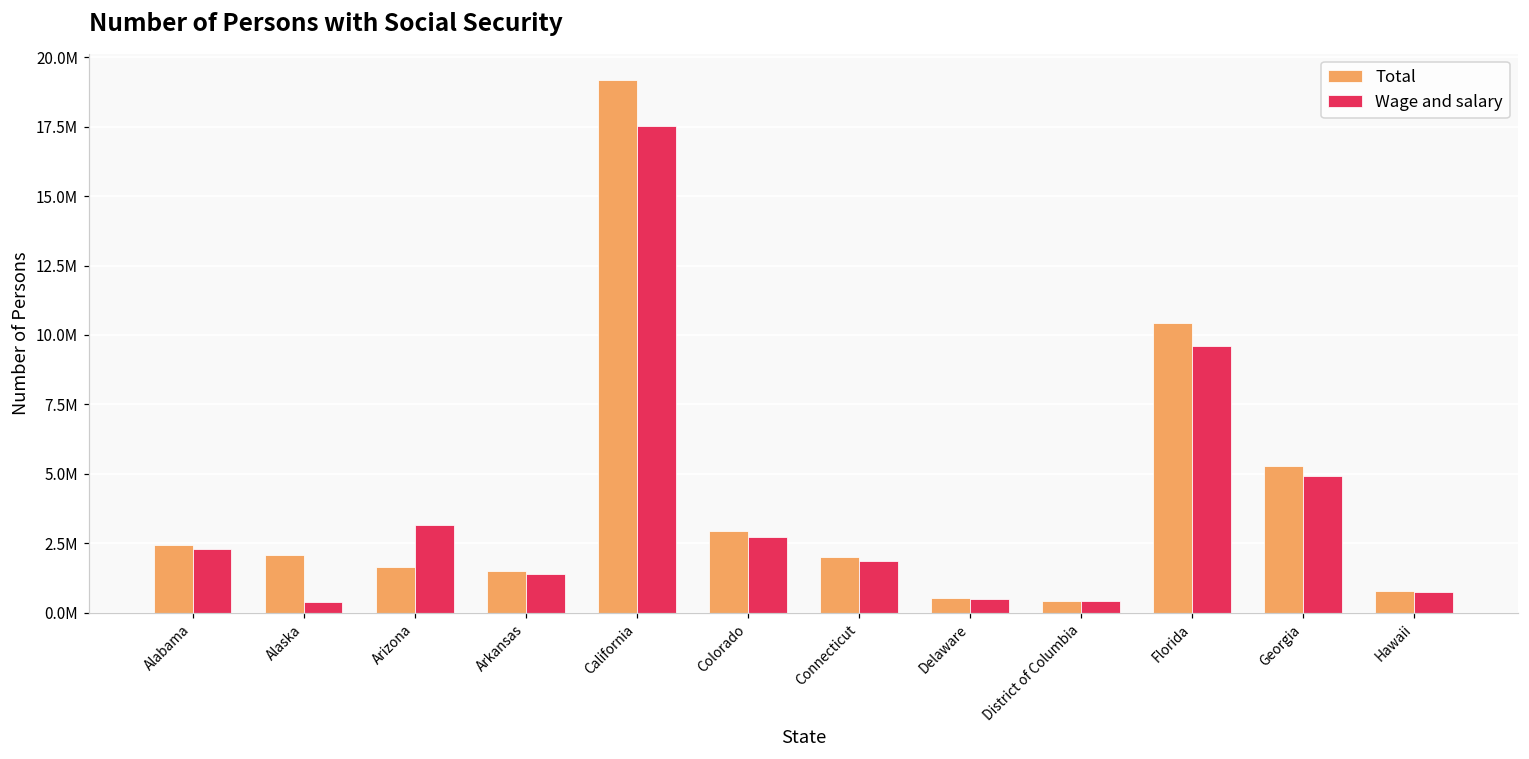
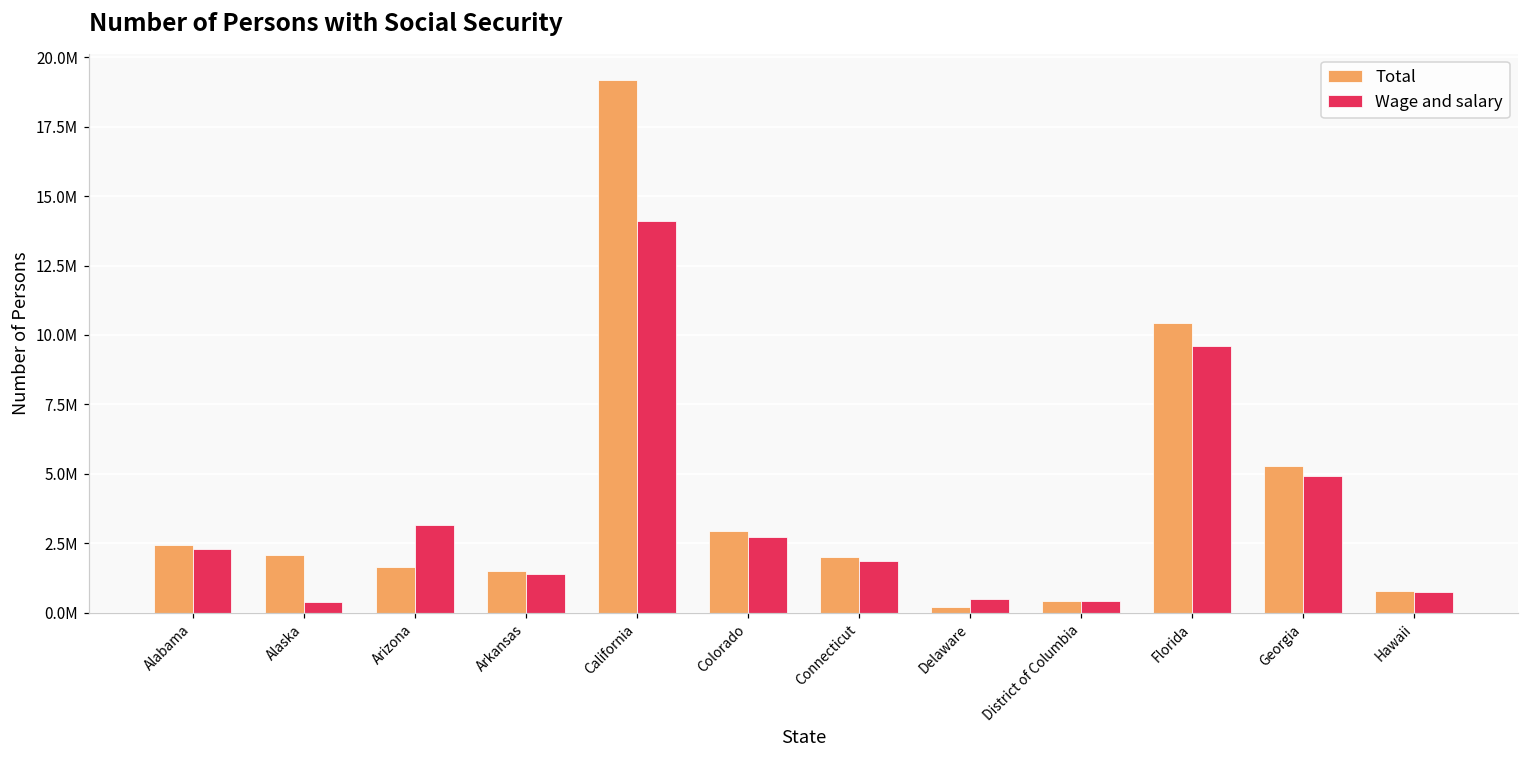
Wage and salary, California: 17500000 -> 14100000
Total, Delaware: 500000 -> 200000
